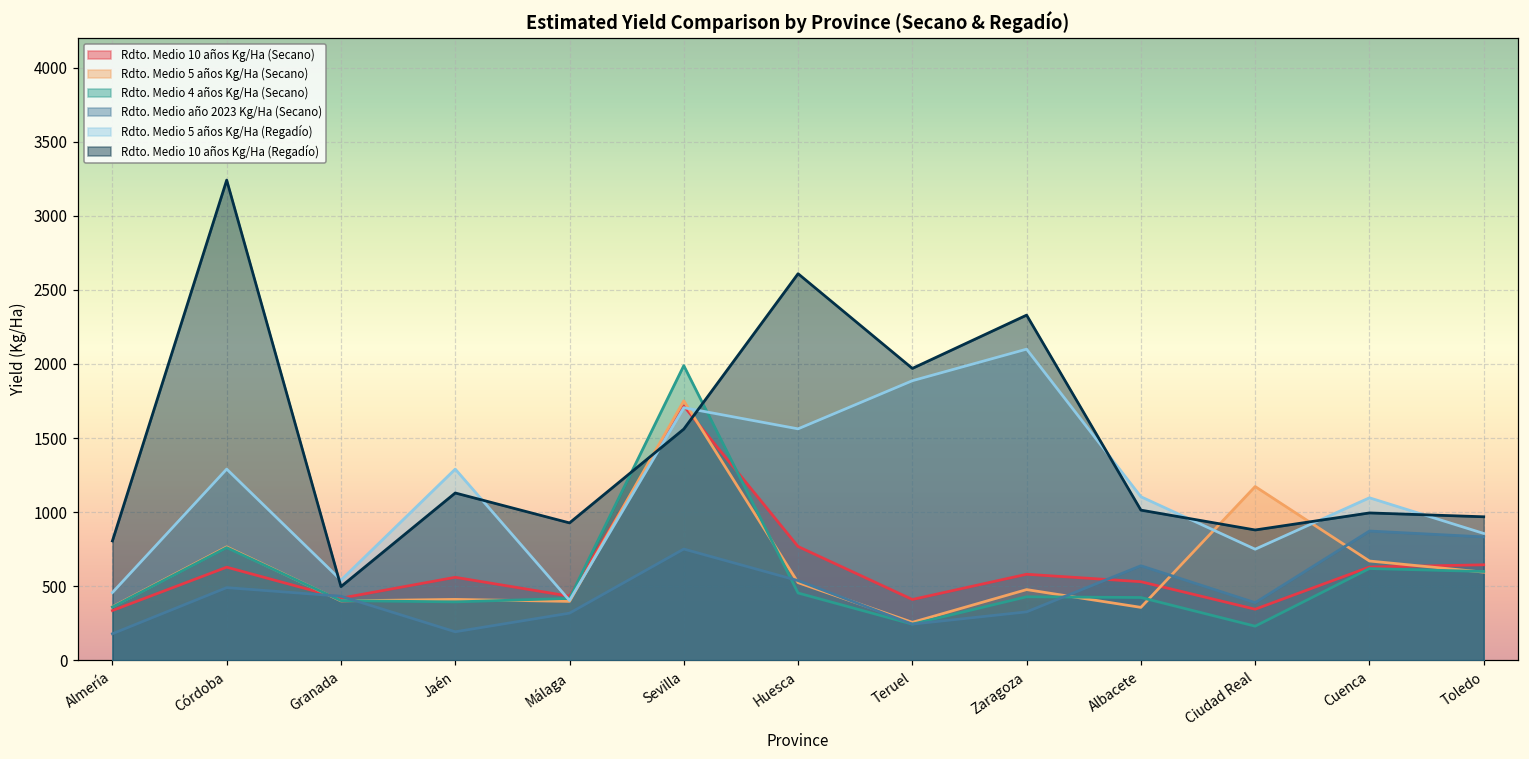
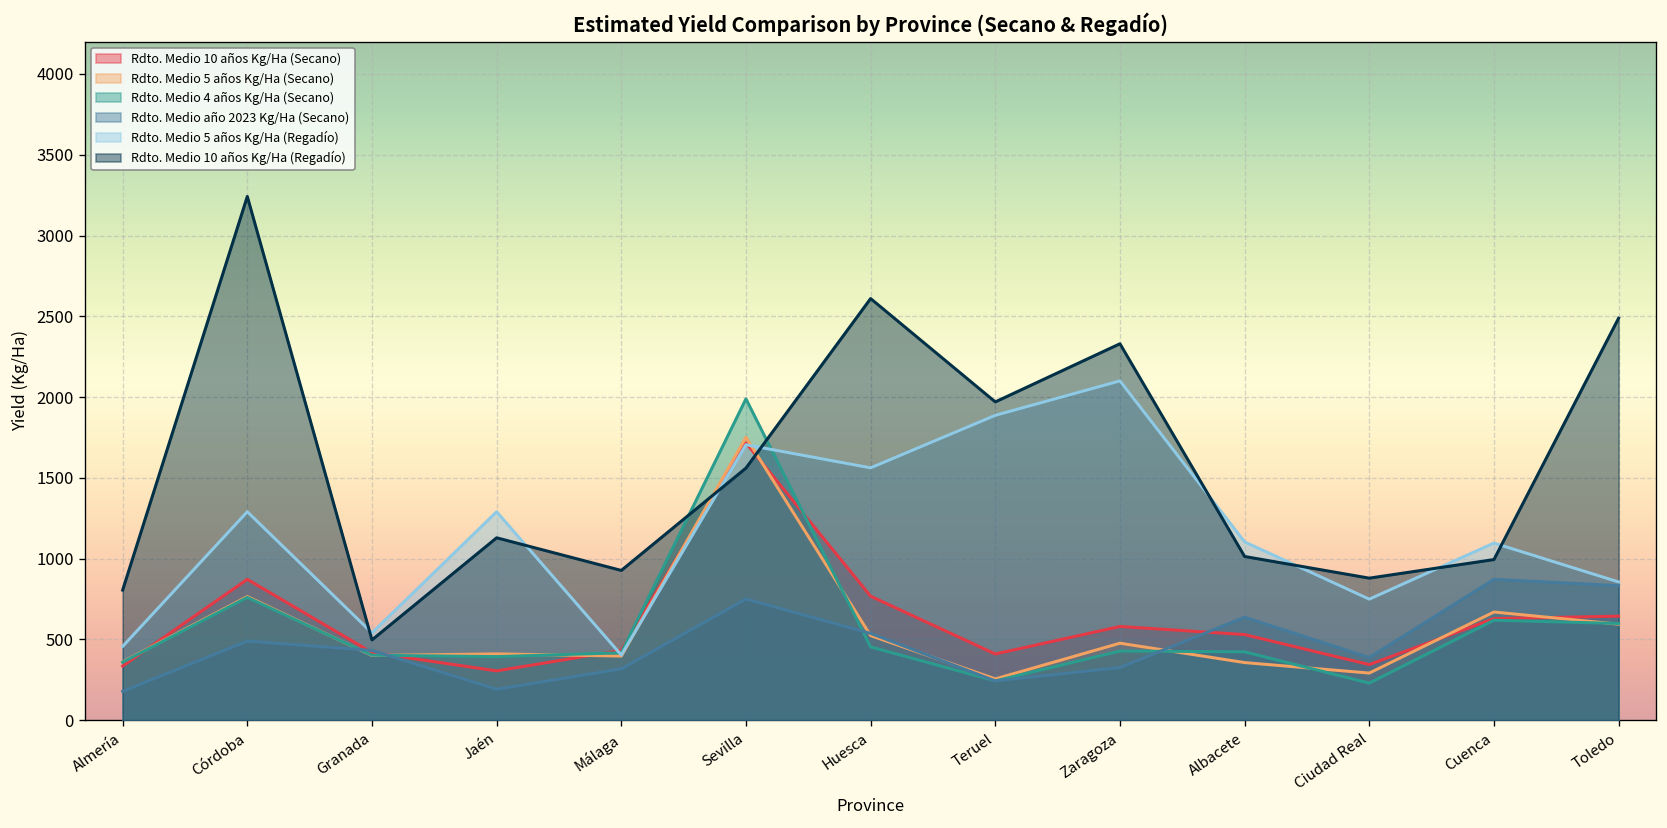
Rdto. Medio 10 años Kg/Ha (Secano), Córdoba: 630 -> 870
Rdto. Medio 10 años Kg/Ha (Secano), Jaén: 560 -> 310
Rdto. Medio 5 años Kg/Ha (Secano), Ciudad Real: 1170 -> 290
Rdto. Medio 10 años Kg/Ha (Regadío), Toledo: 970 -> 2490
